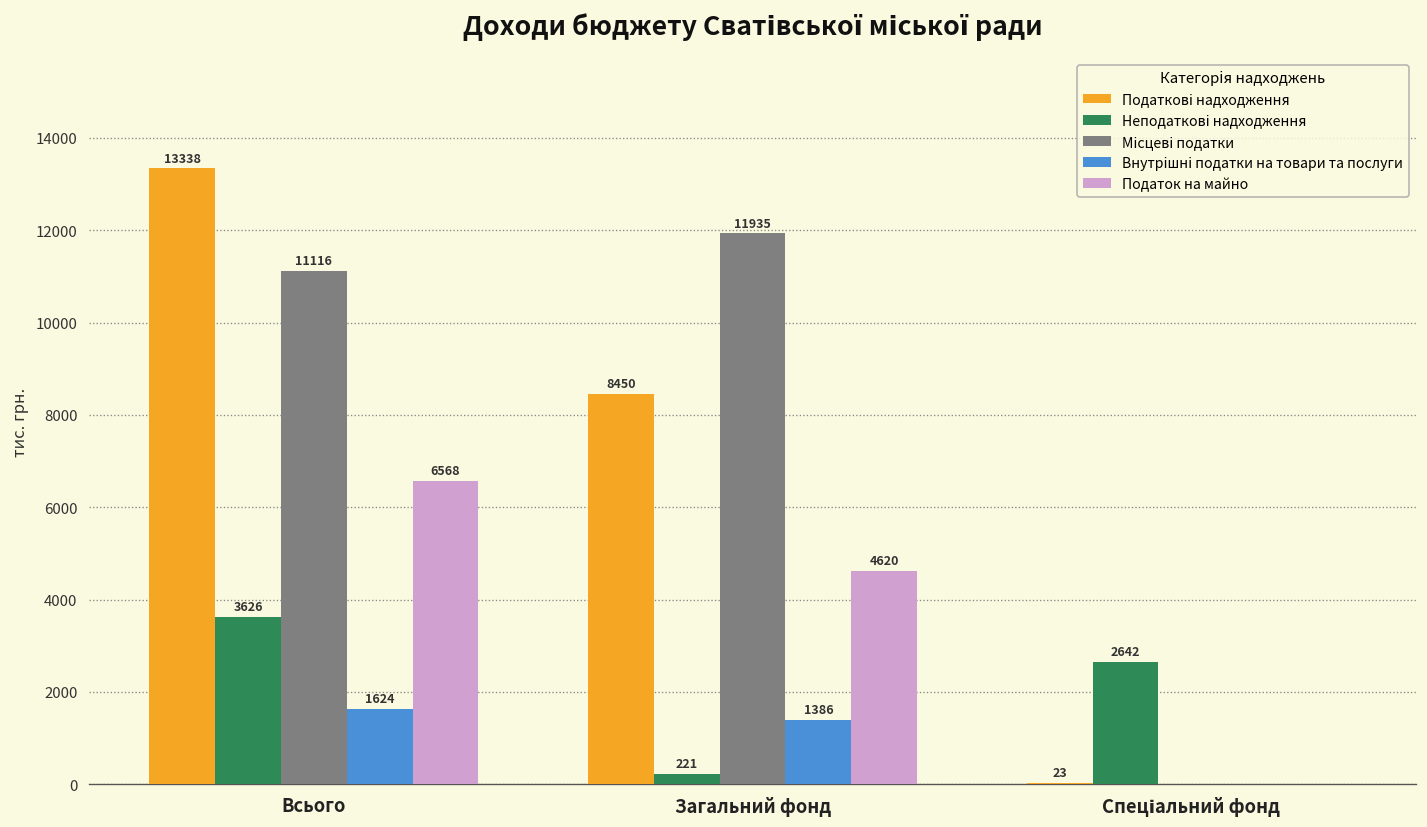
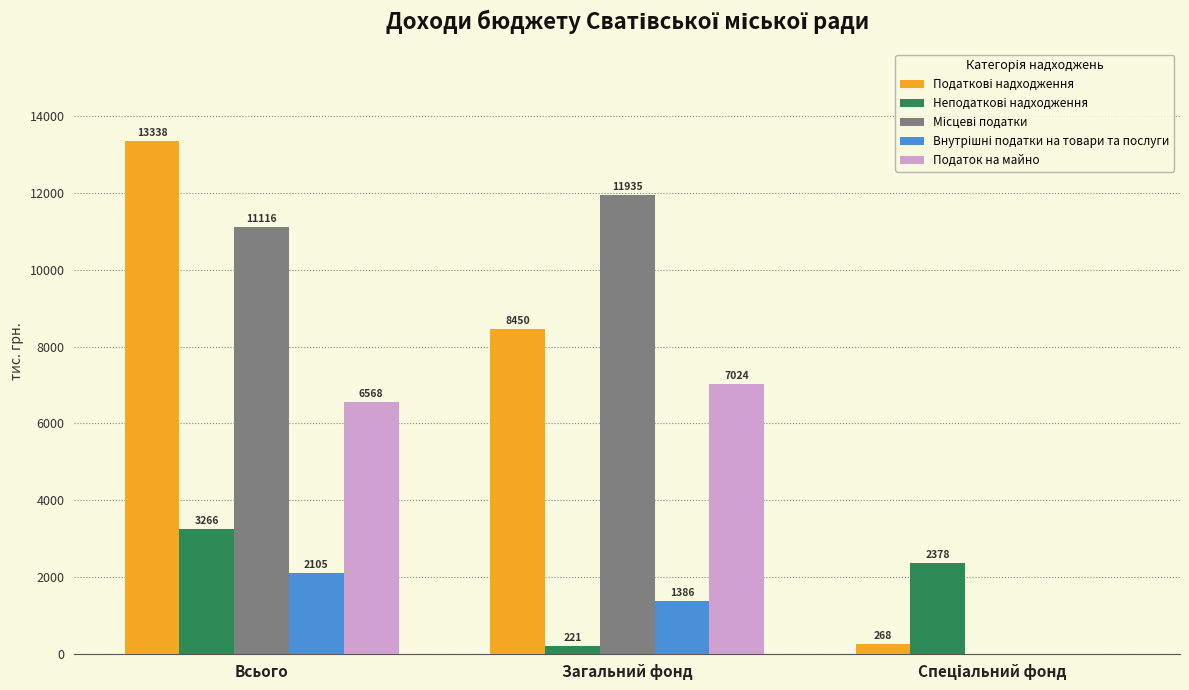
Неподаткові надходження, Всього: 3626 -> 3266
Внутрішні податки на товари та послуги, Всього: 1624 -> 2105
Податок на майно, Загальний фонд: 4620 -> 7024
Податкові надходження, Спеціальний фонд: 23 -> 268
Неподаткові надходження, Спеціальний фонд: 2642 -> 2378
